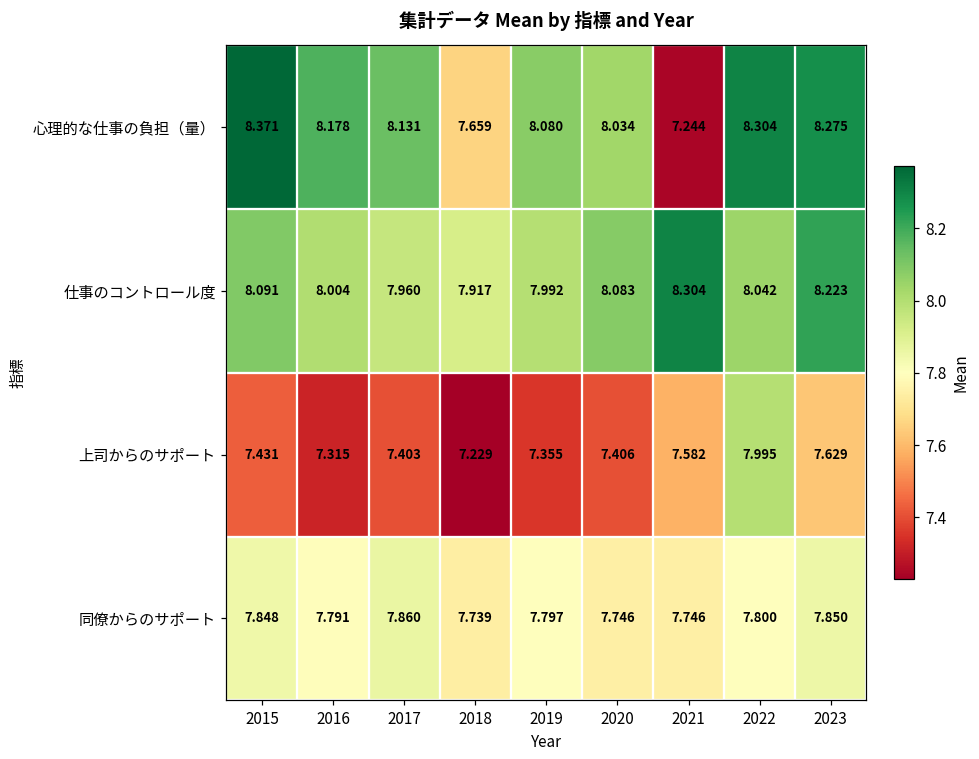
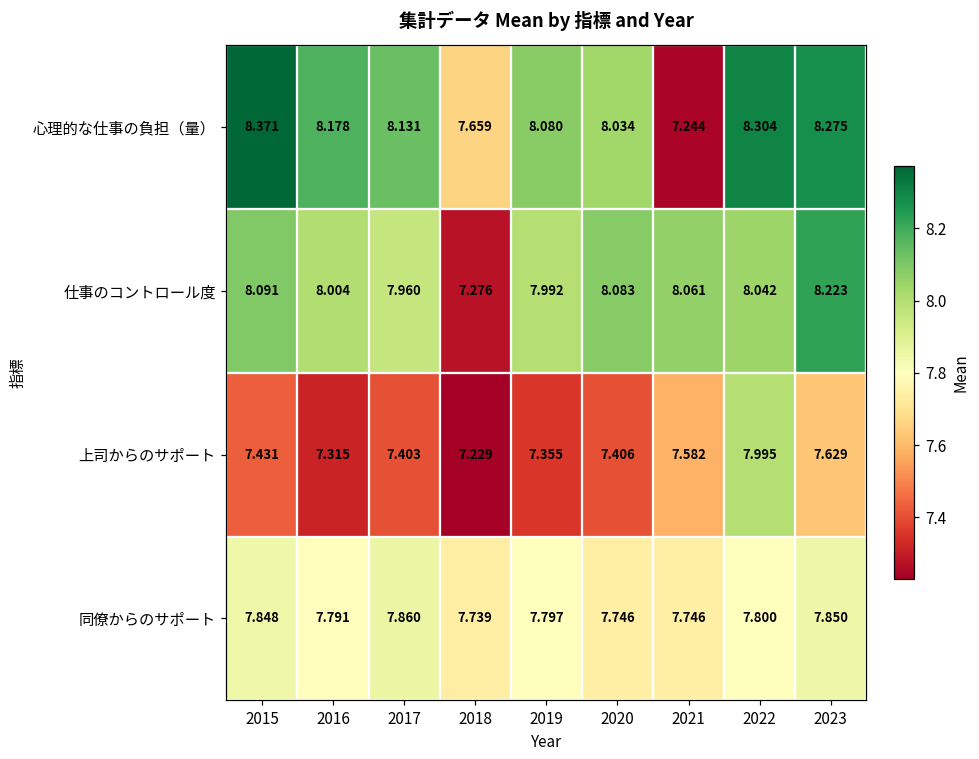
仕事のコントロール度, 2018: 7.917 -> 7.276
仕事のコントロール度, 2021: 8.304 -> 8.061
